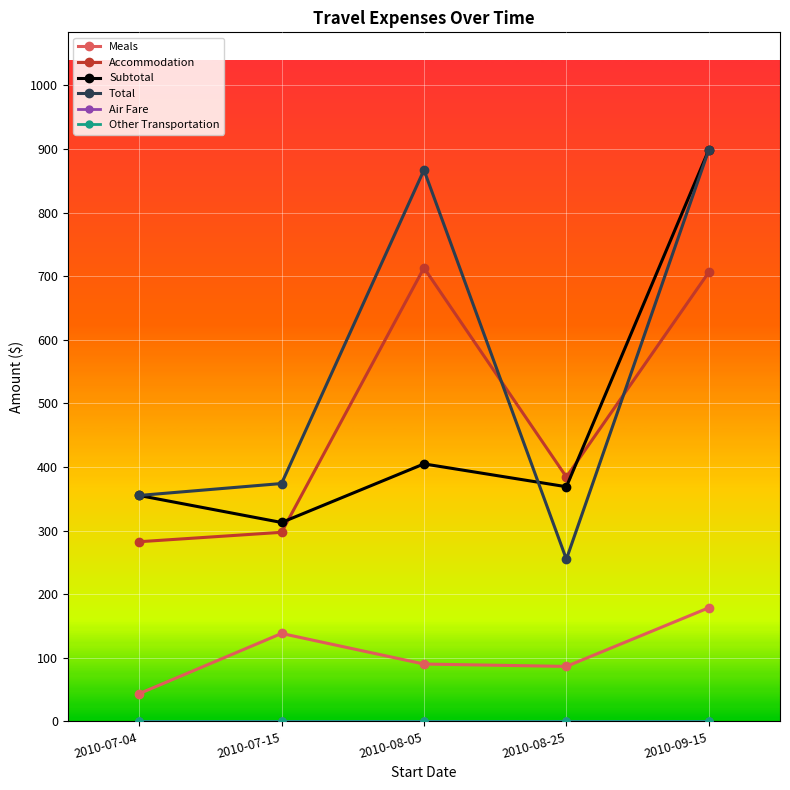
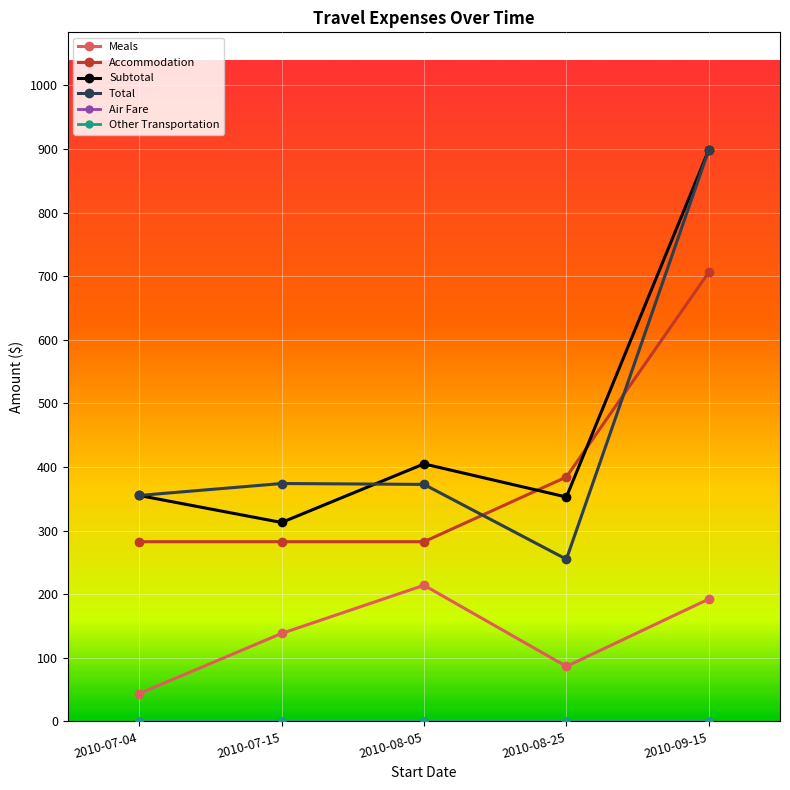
Accommodation, 2010-07-15: 300 -> 280
Meals, 2010-08-05: 90 -> 210
Accommodation, 2010-08-05: 710 -> 280
Total, 2010-08-05: 870 -> 370
Subtotal, 2010-08-25: 370 -> 350
Meals, 2010-09-15: 180 -> 190
